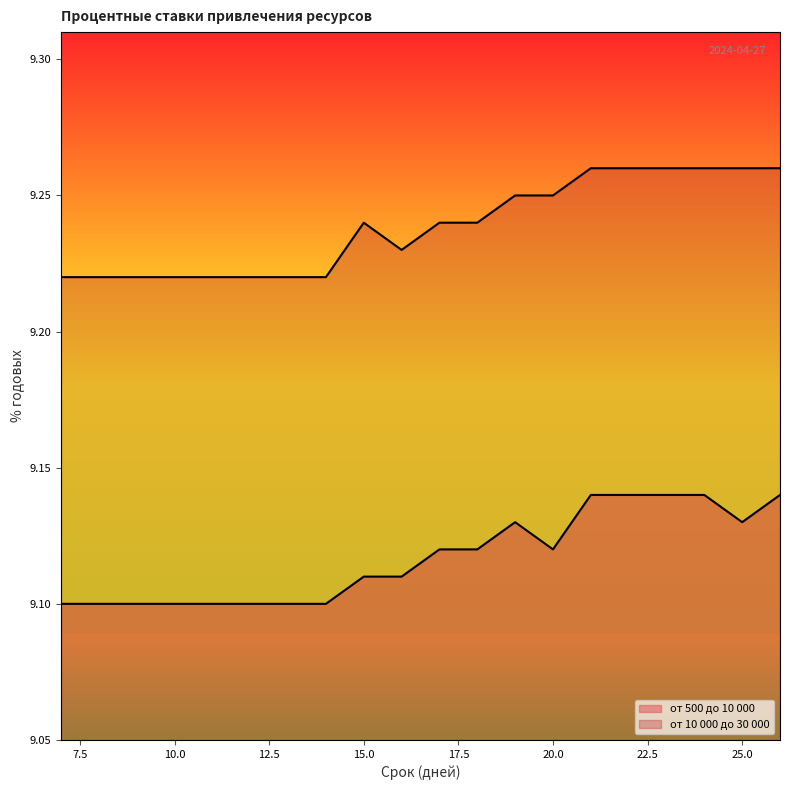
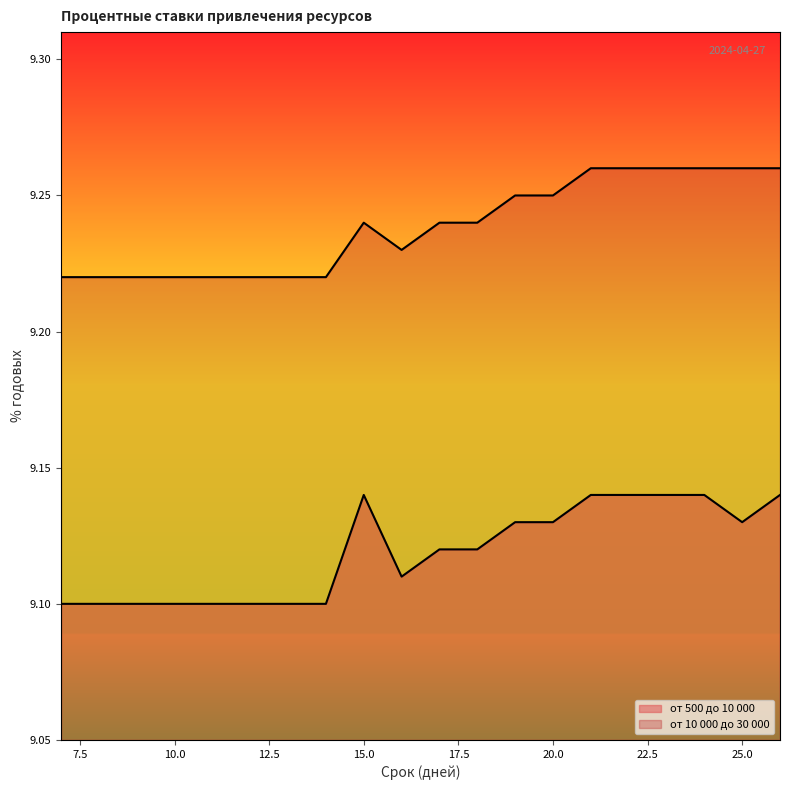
от 500 до 10 000, 15.0: 9.11 -> 9.14
от 500 до 10 000, 20.0: 9.12 -> 9.13
